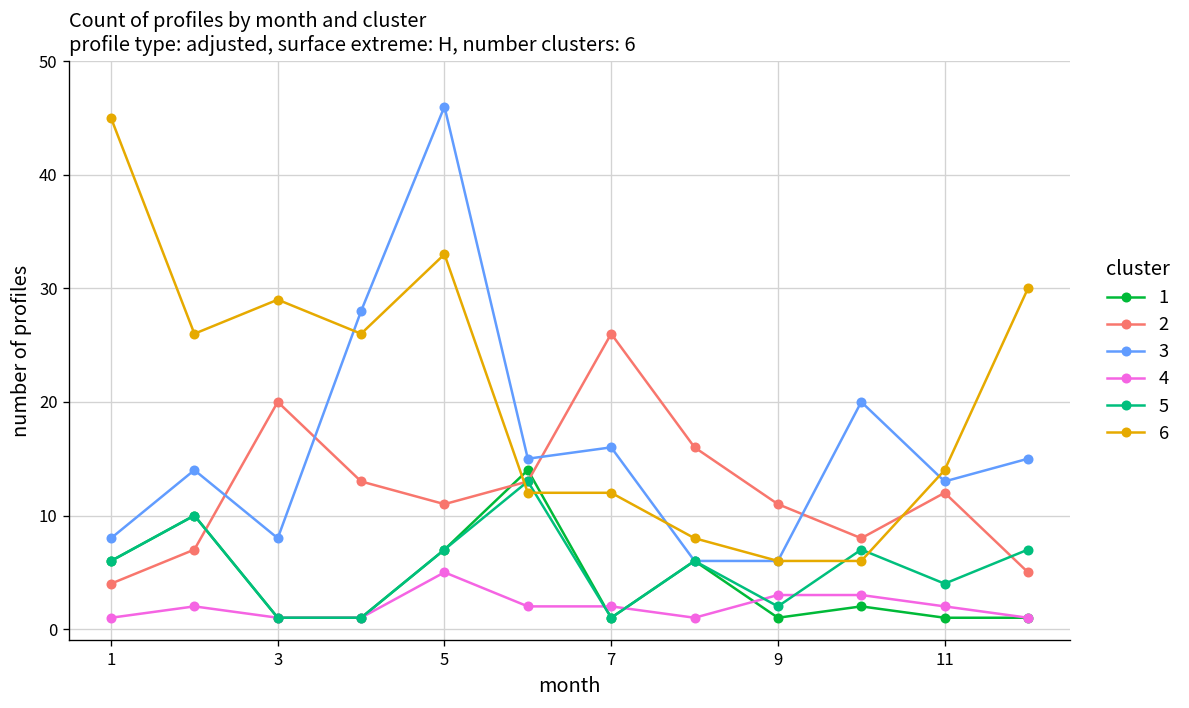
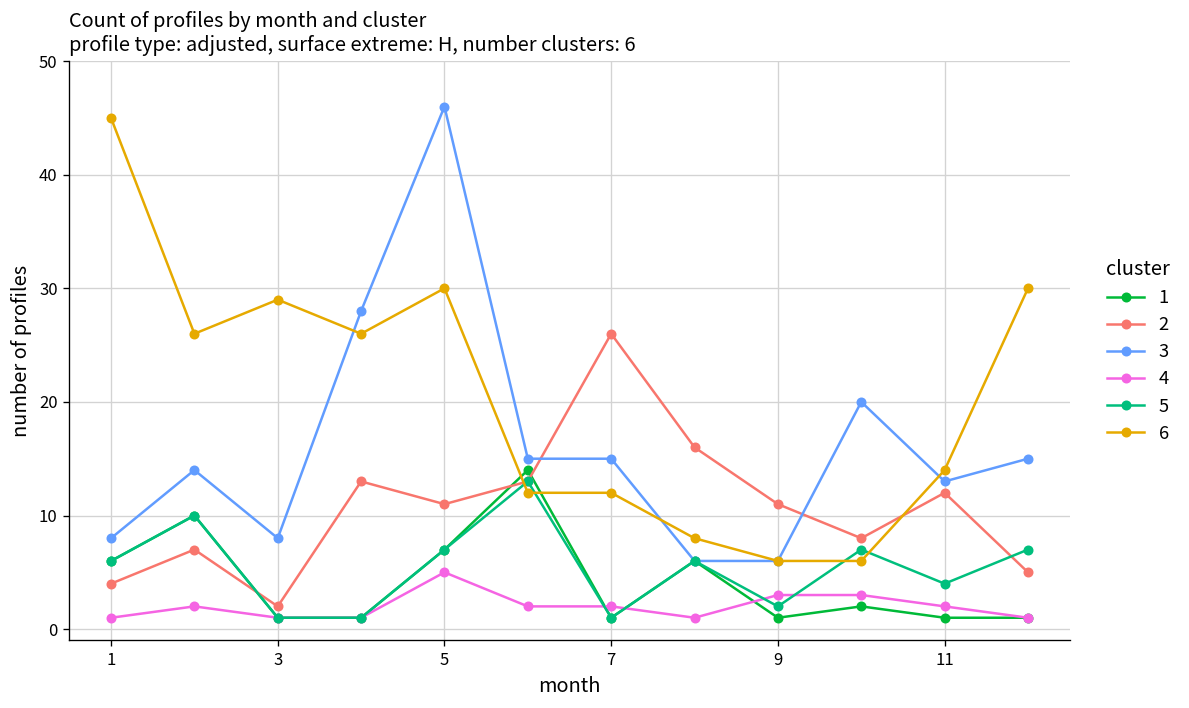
2, 3: 20 -> 2
6, 5: 33 -> 30
3, 7: 16 -> 15
